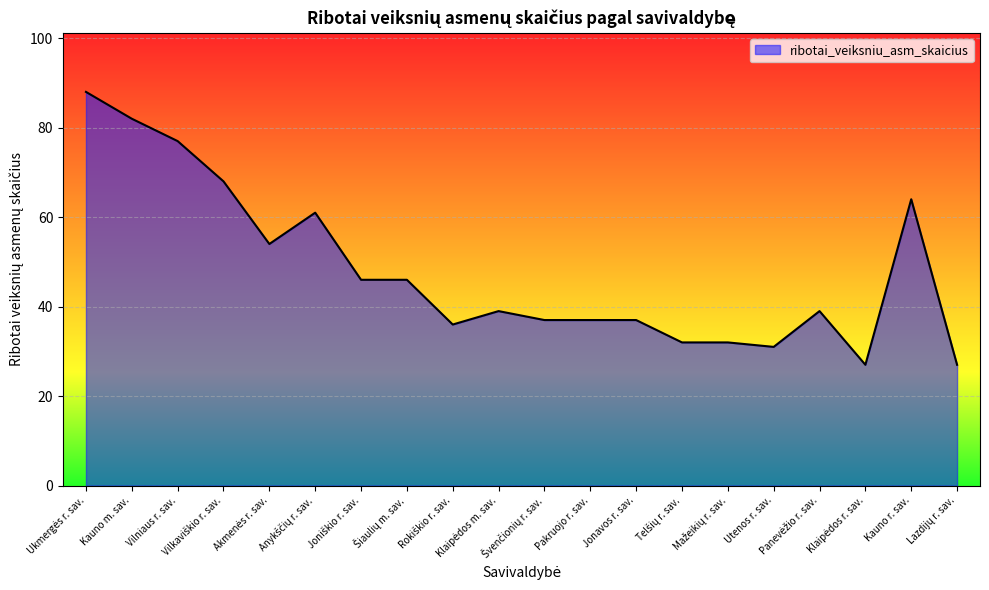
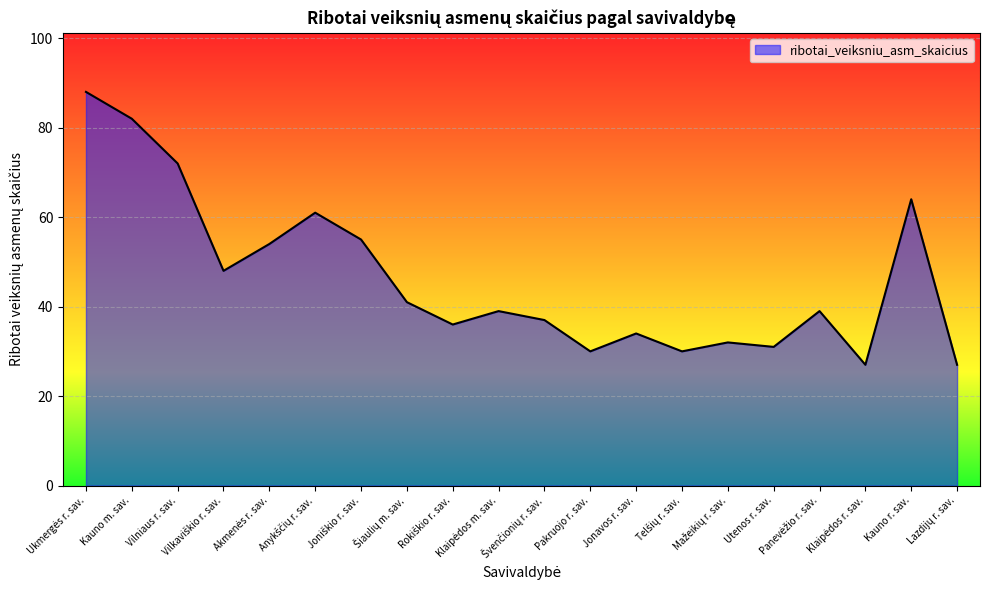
Vilniaus r. sav.: 77 -> 72
Vilkaviškio r. sav.: 68 -> 48
Joniškio r. sav.: 46 -> 55
Šiaulių m. sav.: 46 -> 41
Pakruojo r. sav.: 37 -> 30
Jonavos r. sav.: 37 -> 34
Telšių r. sav.: 32 -> 30
